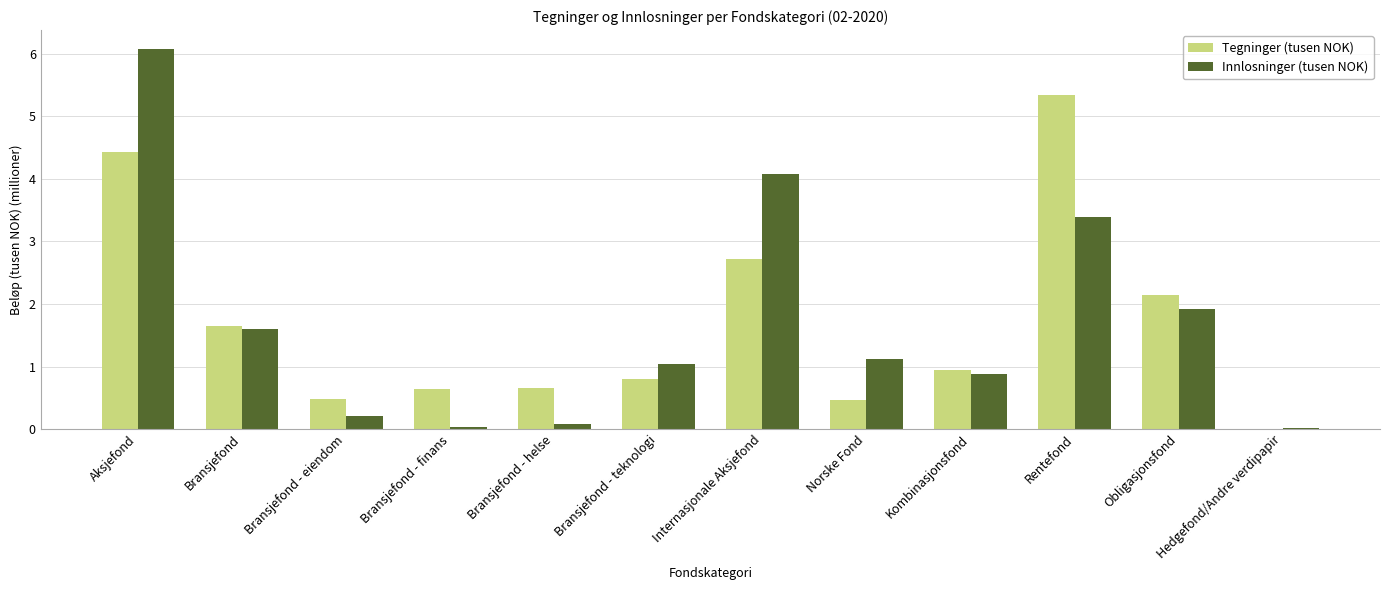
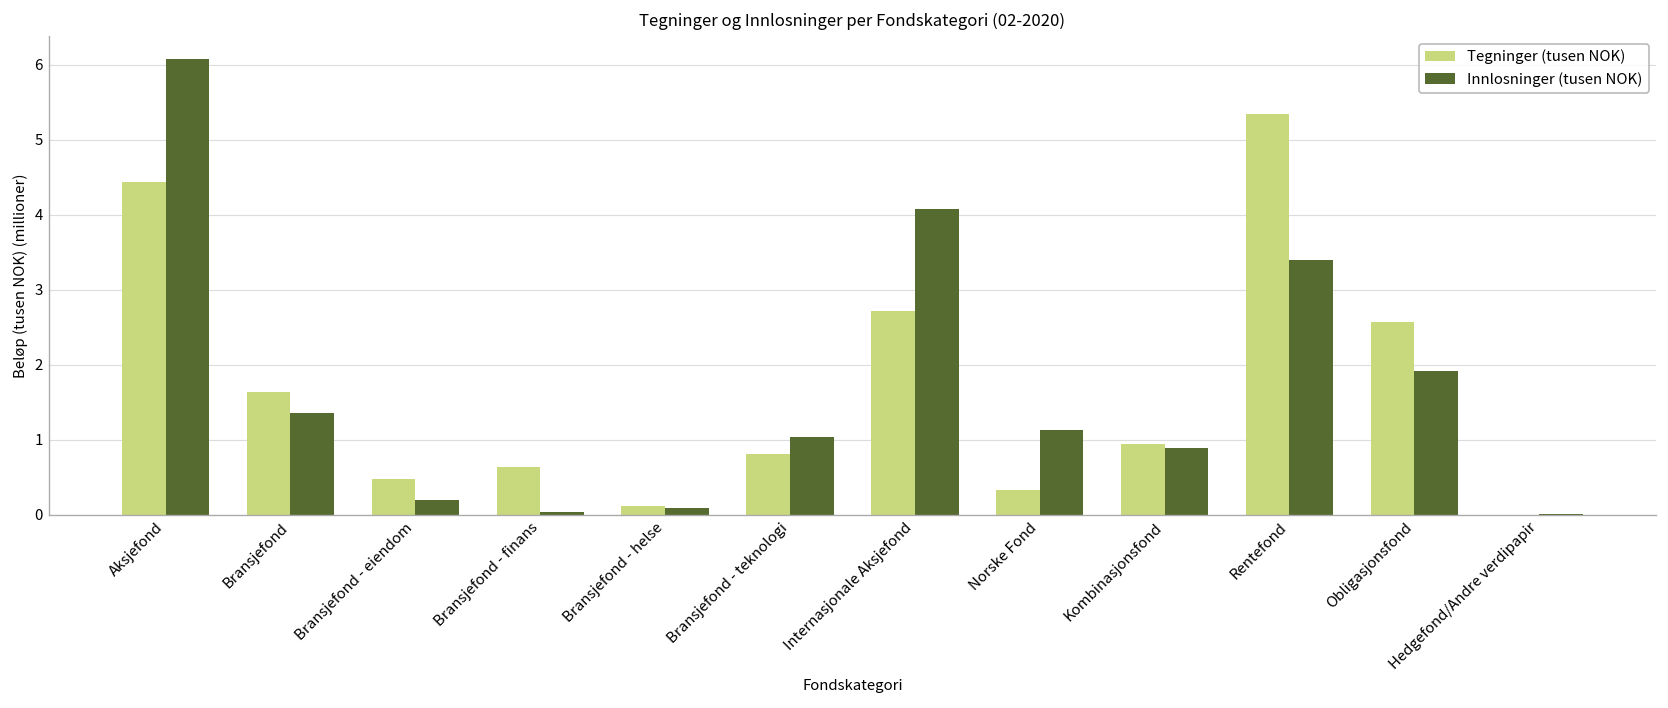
Innlosninger (tusen NOK), Bransjefond: 1.6 -> 1.4
Tegninger (tusen NOK), Bransjefond - helse: 0.6 -> 0.1
Tegninger (tusen NOK), Norske Fond: 0.5 -> 0.3
Tegninger (tusen NOK), Obligasjonsfond: 2.1 -> 2.6
